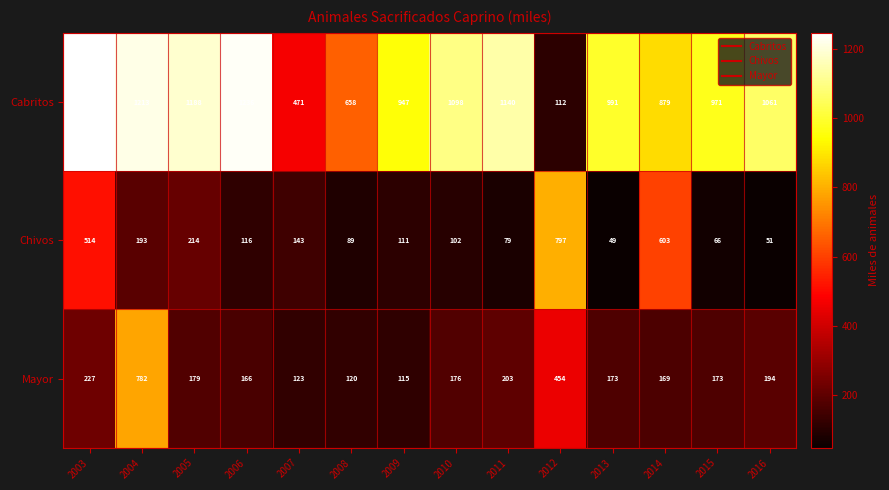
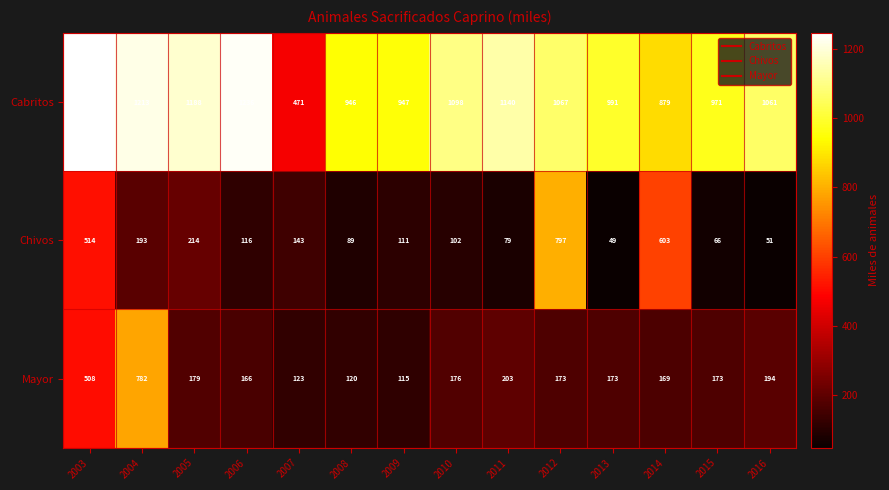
Cabritos, 2008: 658 -> 946
Cabritos, 2012: 112 -> 1067
Mayor, 2003: 227 -> 508
Mayor, 2012: 454 -> 173
